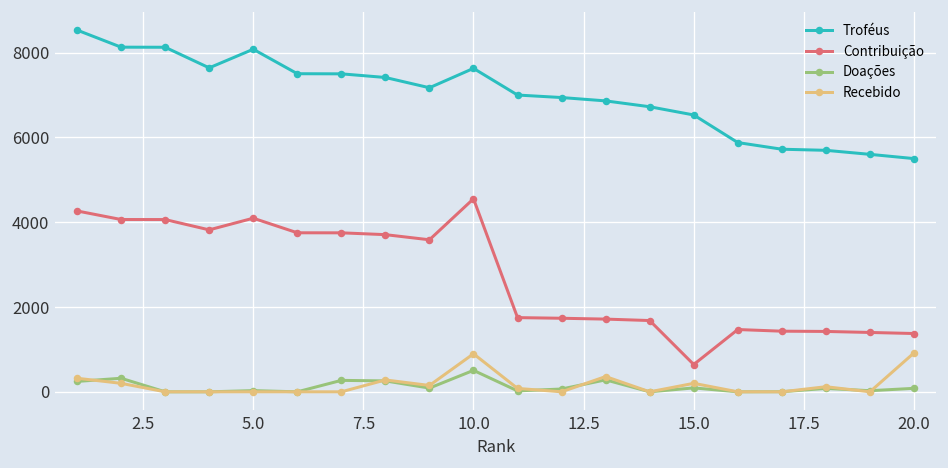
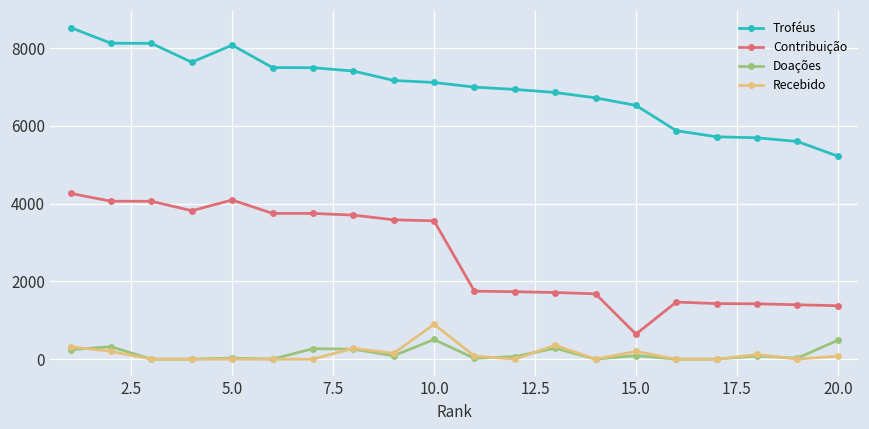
Troféus, 10.0: 7600 -> 7100
Contribuição, 10.0: 4600 -> 3600
Troféus, 20.0: 5500 -> 5200
Doações, 20.0: 100 -> 500
Recebido, 20.0: 900 -> 100
